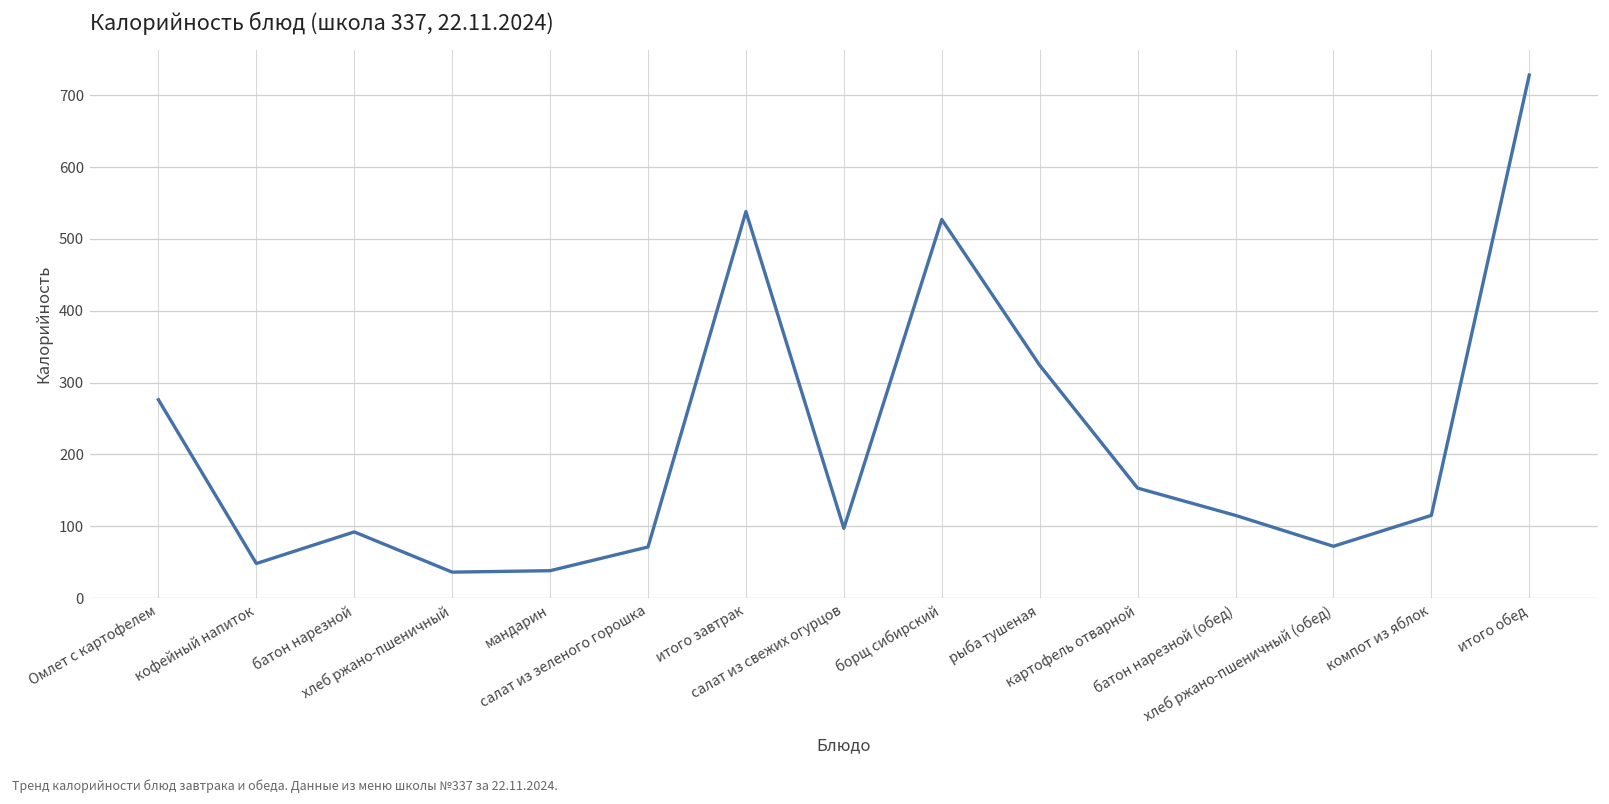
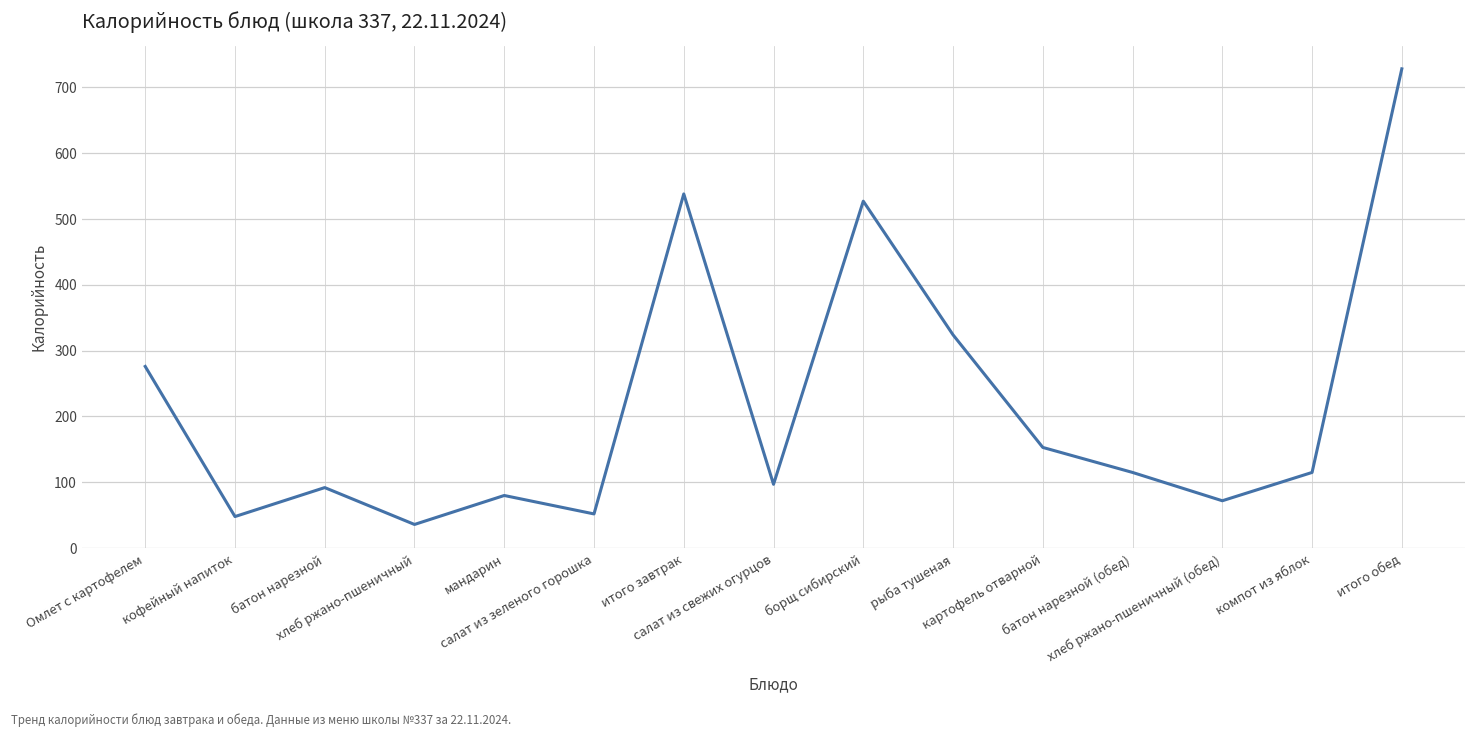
мандарин: 40 -> 80
салат из зеленого горошка: 70 -> 50
